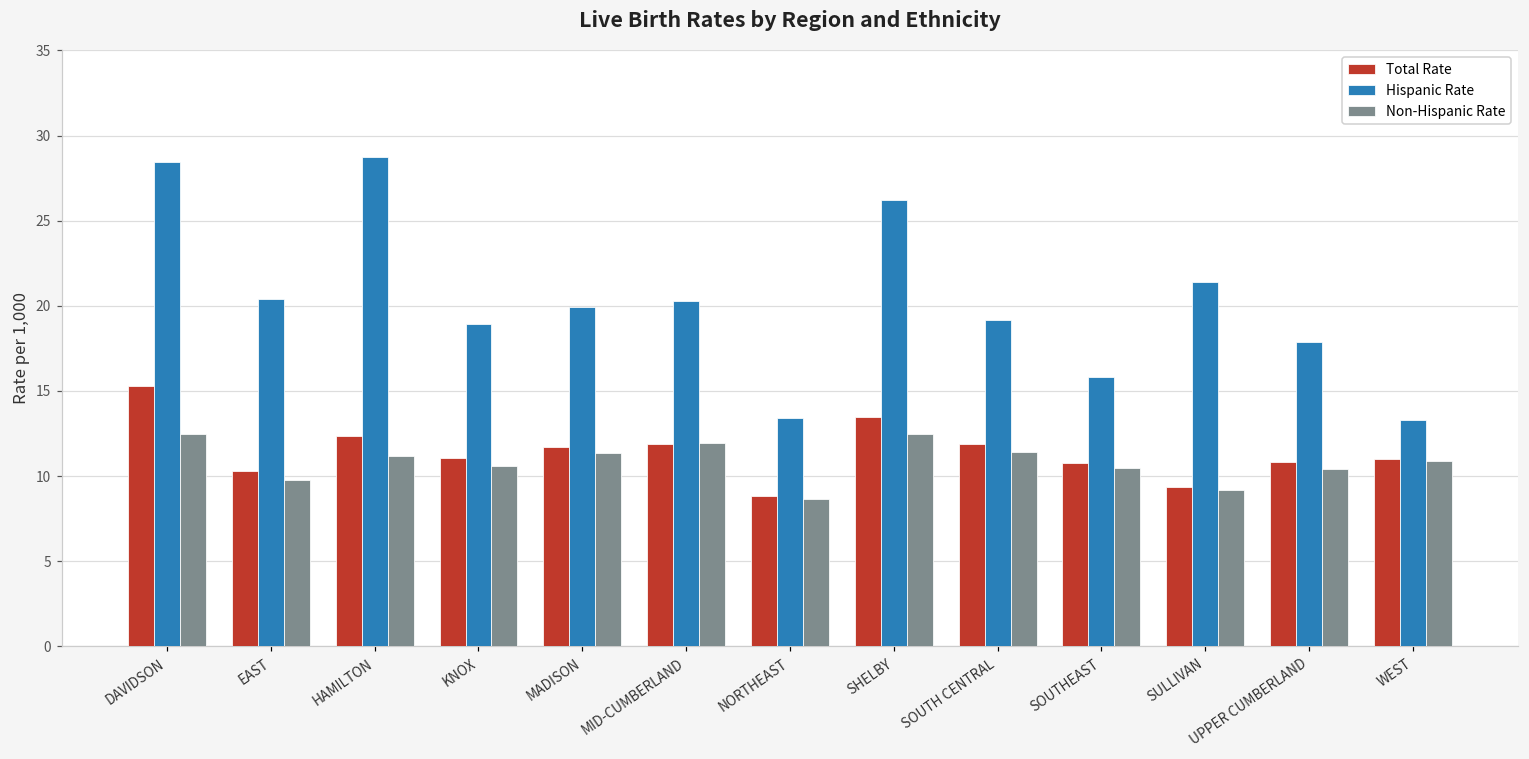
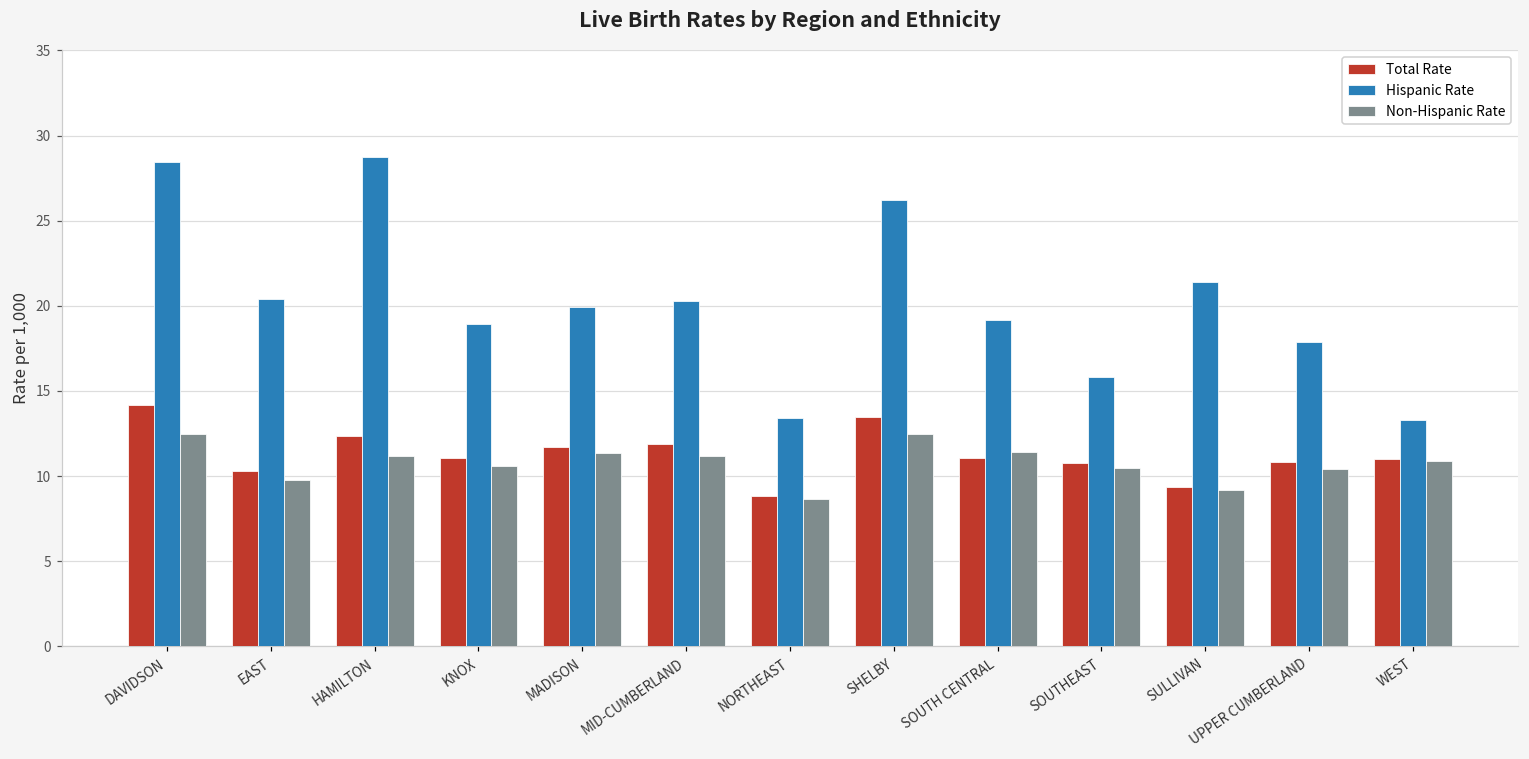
Total Rate, DAVIDSON: 15.3 -> 14.2
Non-Hispanic Rate, MID-CUMBERLAND: 12.0 -> 11.2
Total Rate, SOUTH CENTRAL: 11.9 -> 11.1
